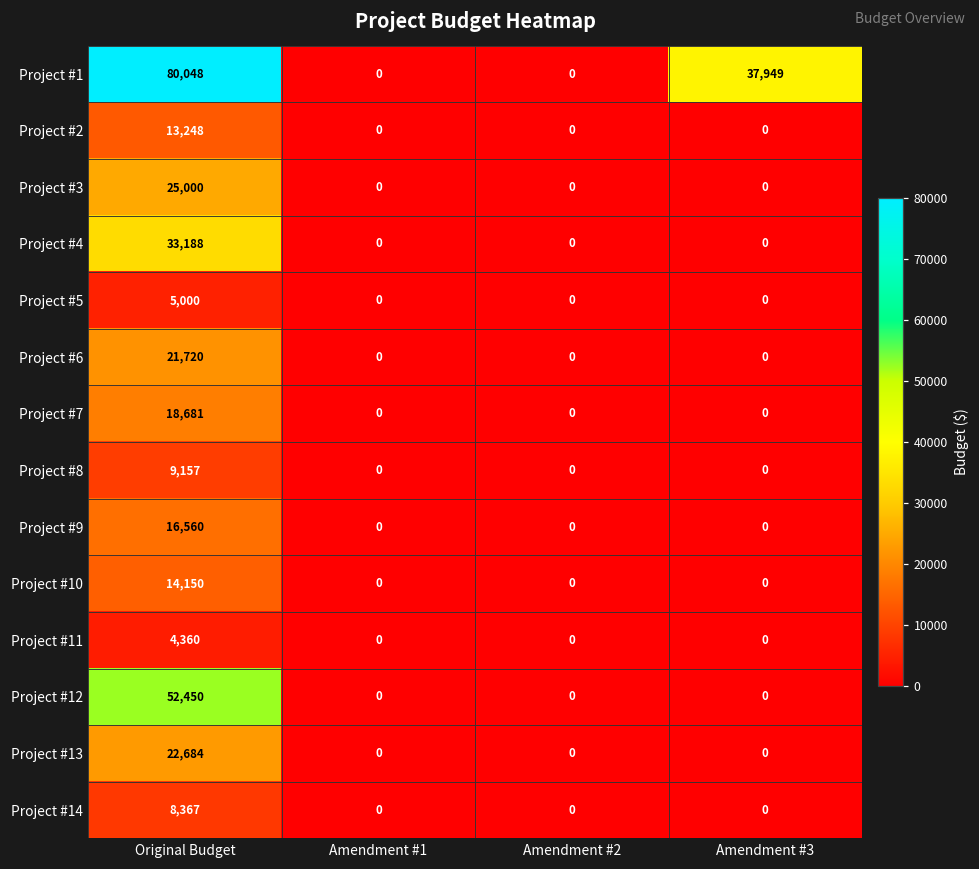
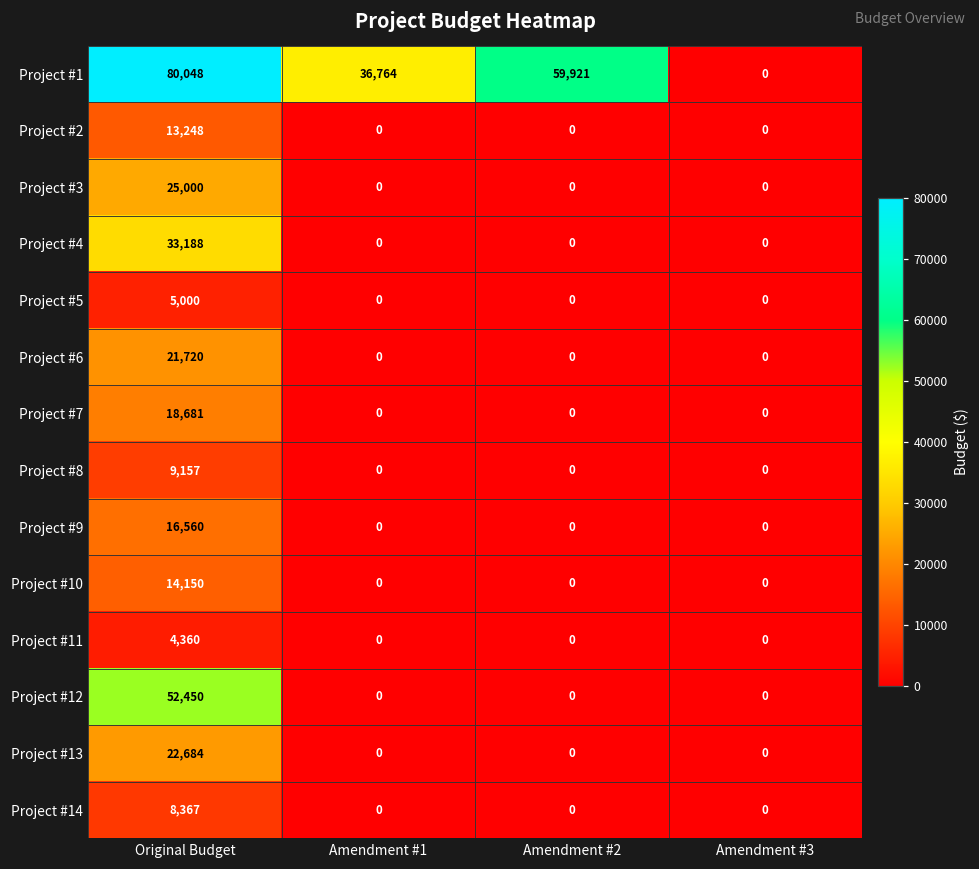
Project #1, Amendment #1: 0 -> 36,764
Project #1, Amendment #2: 0 -> 59,921
Project #1, Amendment #3: 37,949 -> 0
